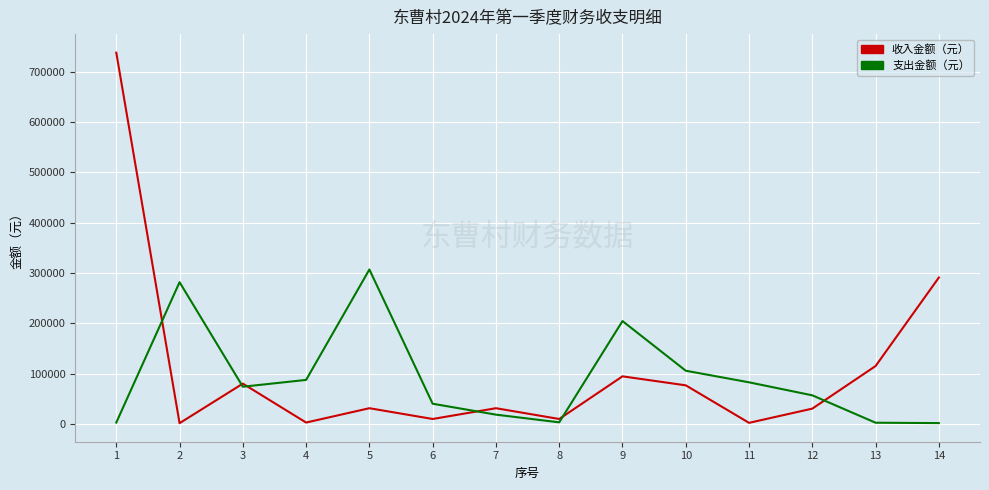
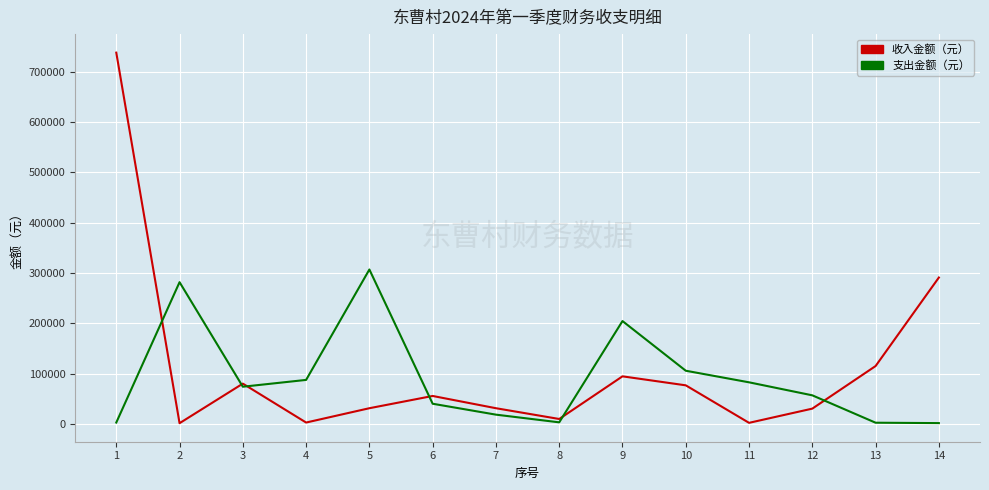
收入金额（元）, 6: 10000 -> 60000
